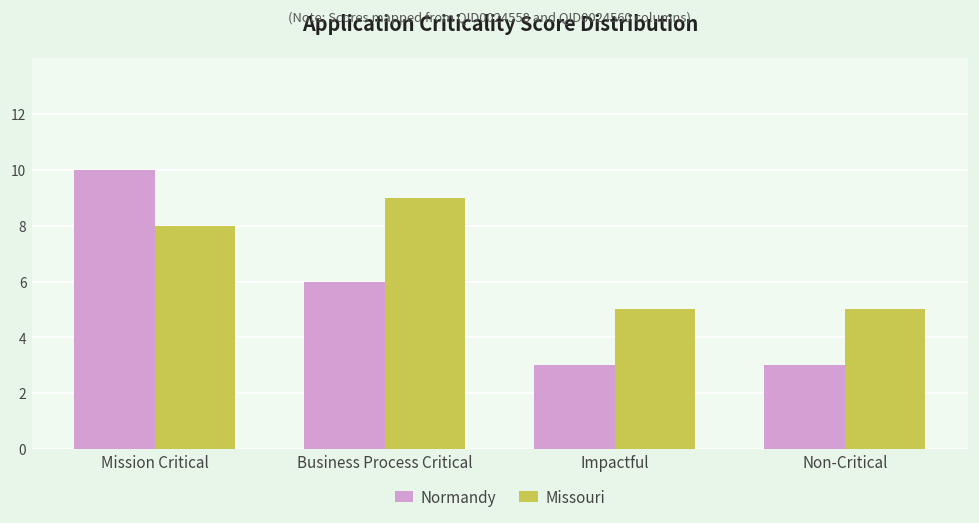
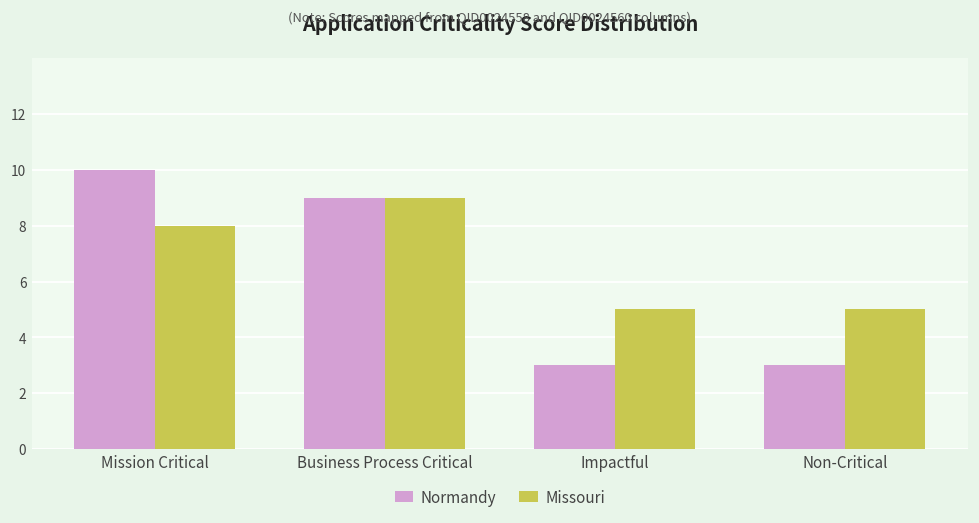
Normandy, Business Process Critical: 6 -> 9
